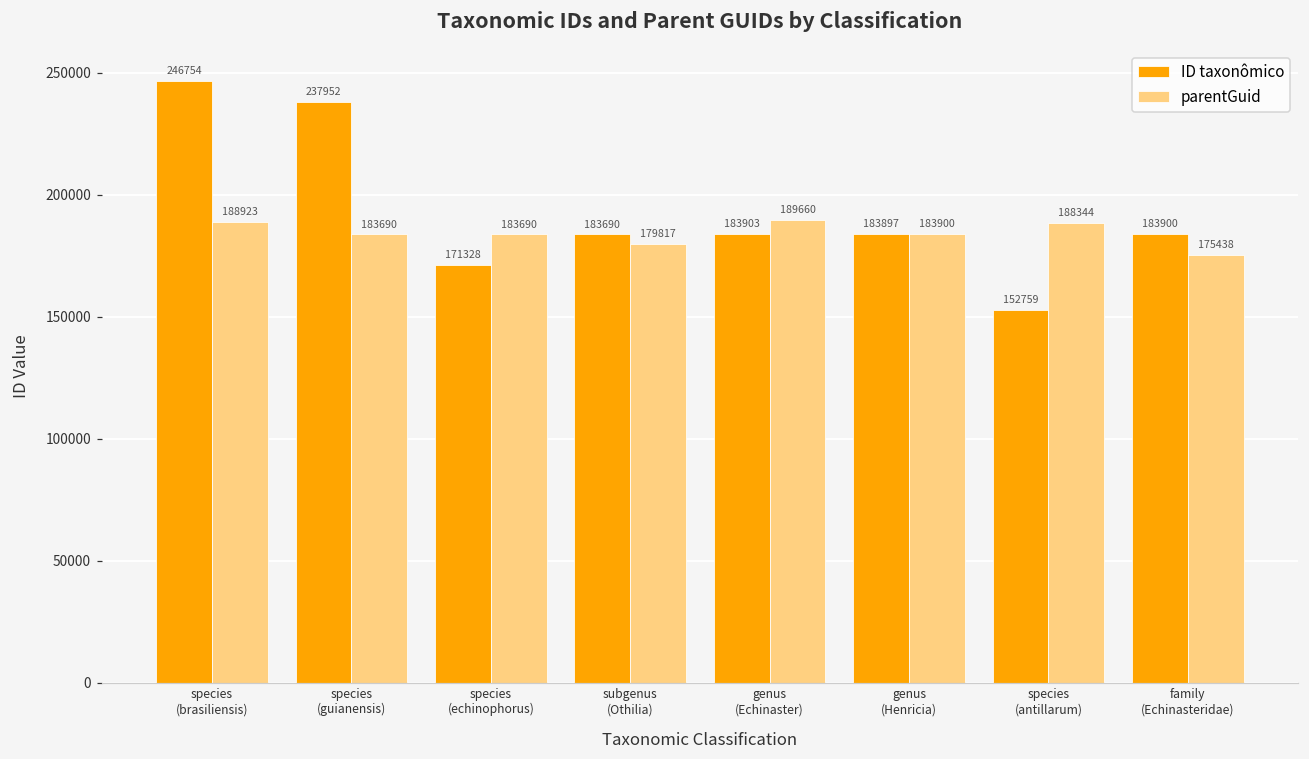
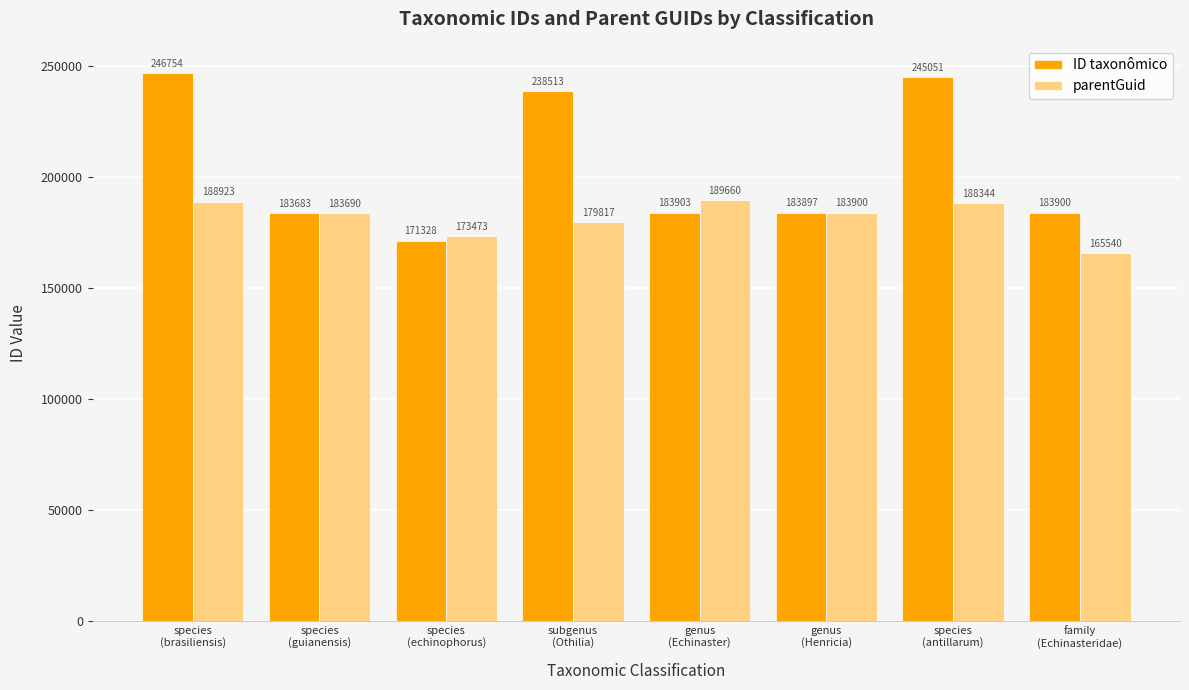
ID taxonômico, species (guianensis): 237952 -> 183683
parentGuid, species (echinophorus): 183690 -> 173473
ID taxonômico, subgenus (Othilia): 183690 -> 238513
ID taxonômico, species (antillarum): 152759 -> 245051
parentGuid, family (Echinasteridae): 175438 -> 165540
